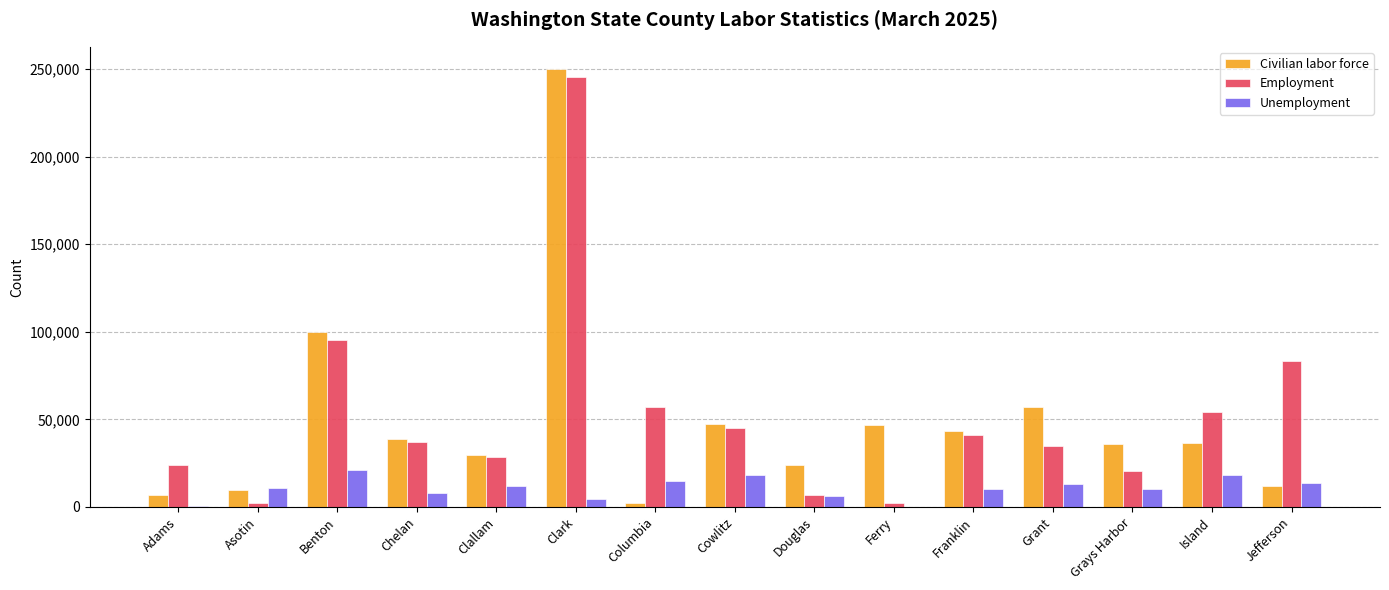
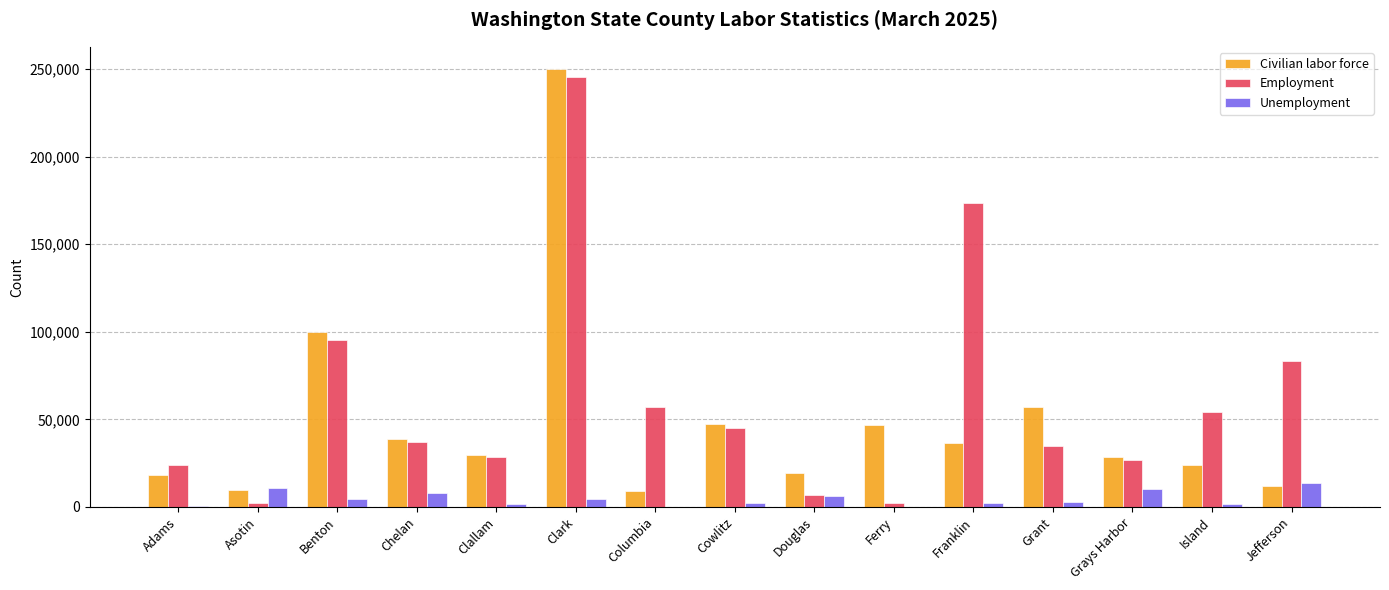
Civilian labor force, Adams: 7,000 -> 18,000
Unemployment, Benton: 21,000 -> 5,000
Unemployment, Clallam: 12,000 -> 1,000
Civilian labor force, Columbia: 2,000 -> 9,000
Unemployment, Columbia: 15,000 -> 0
Unemployment, Cowlitz: 18,000 -> 2,000
Civilian labor force, Douglas: 24,000 -> 19,000
Civilian labor force, Franklin: 43,000 -> 36,000
Employment, Franklin: 41,000 -> 174,000
Unemployment, Franklin: 10,000 -> 2,000
Unemployment, Grant: 13,000 -> 3,000
Civilian labor force, Grays Harbor: 36,000 -> 29,000
Employment, Grays Harbor: 20,000 -> 27,000
Civilian labor force, Island: 36,000 -> 24,000
Unemployment, Island: 18,000 -> 2,000
